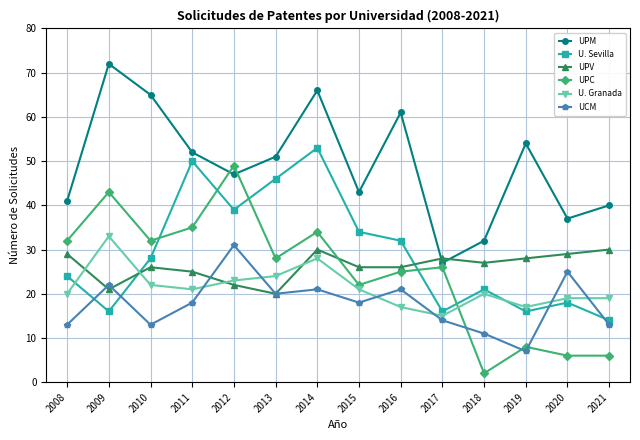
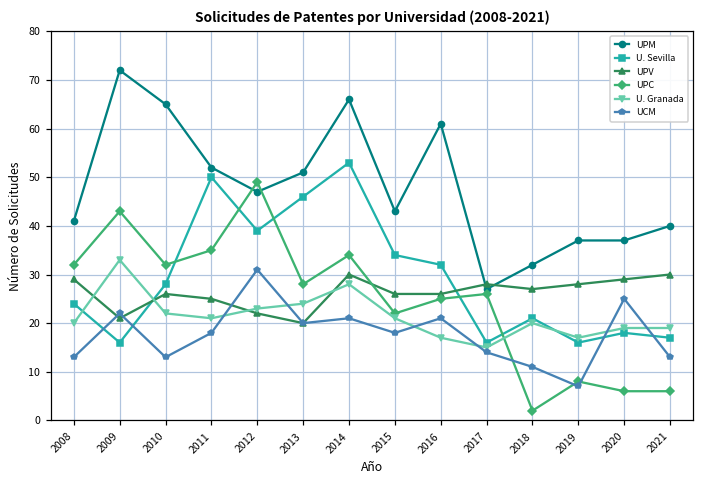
UPM, 2019: 54 -> 37
U. Sevilla, 2021: 14 -> 17
